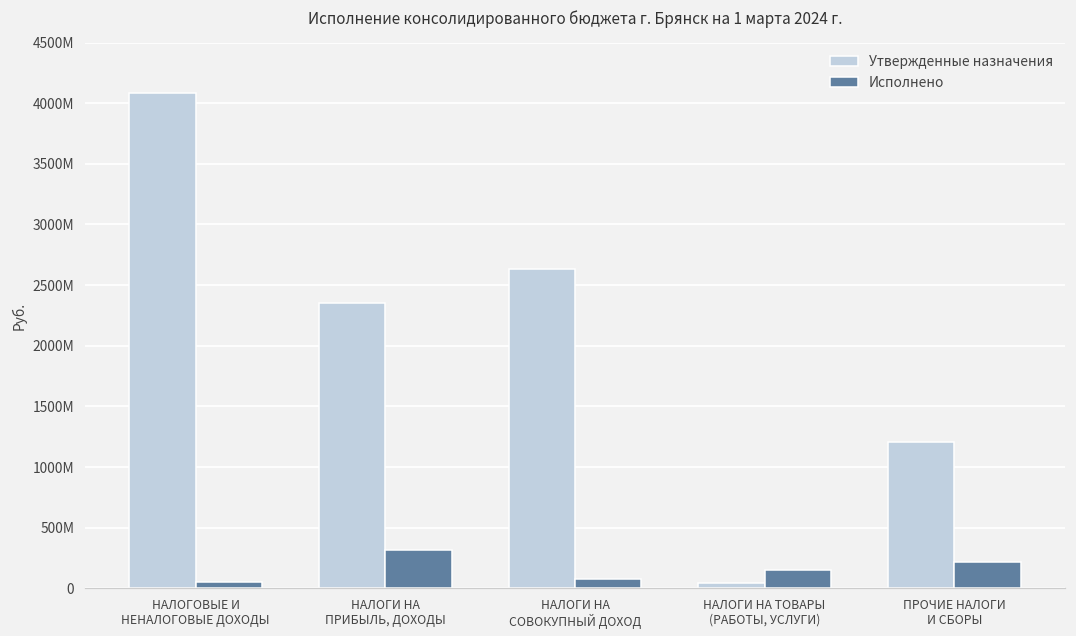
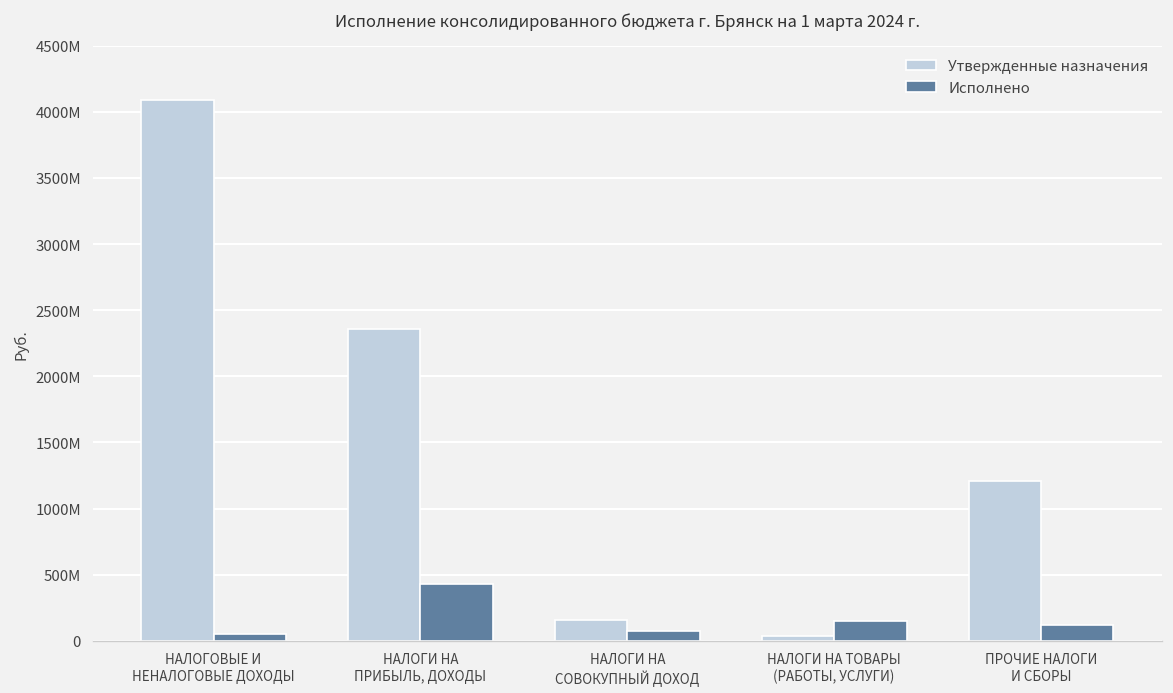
Исполнено, НАЛОГИ НА ПРИБЫЛЬ, ДОХОДЫ: 320000000 -> 430000000
Утвержденные назначения, НАЛОГИ НА СОВОКУПНЫЙ ДОХОД: 2630000000 -> 160000000
Исполнено, ПРОЧИЕ НАЛОГИ И СБОРЫ: 210000000 -> 120000000
